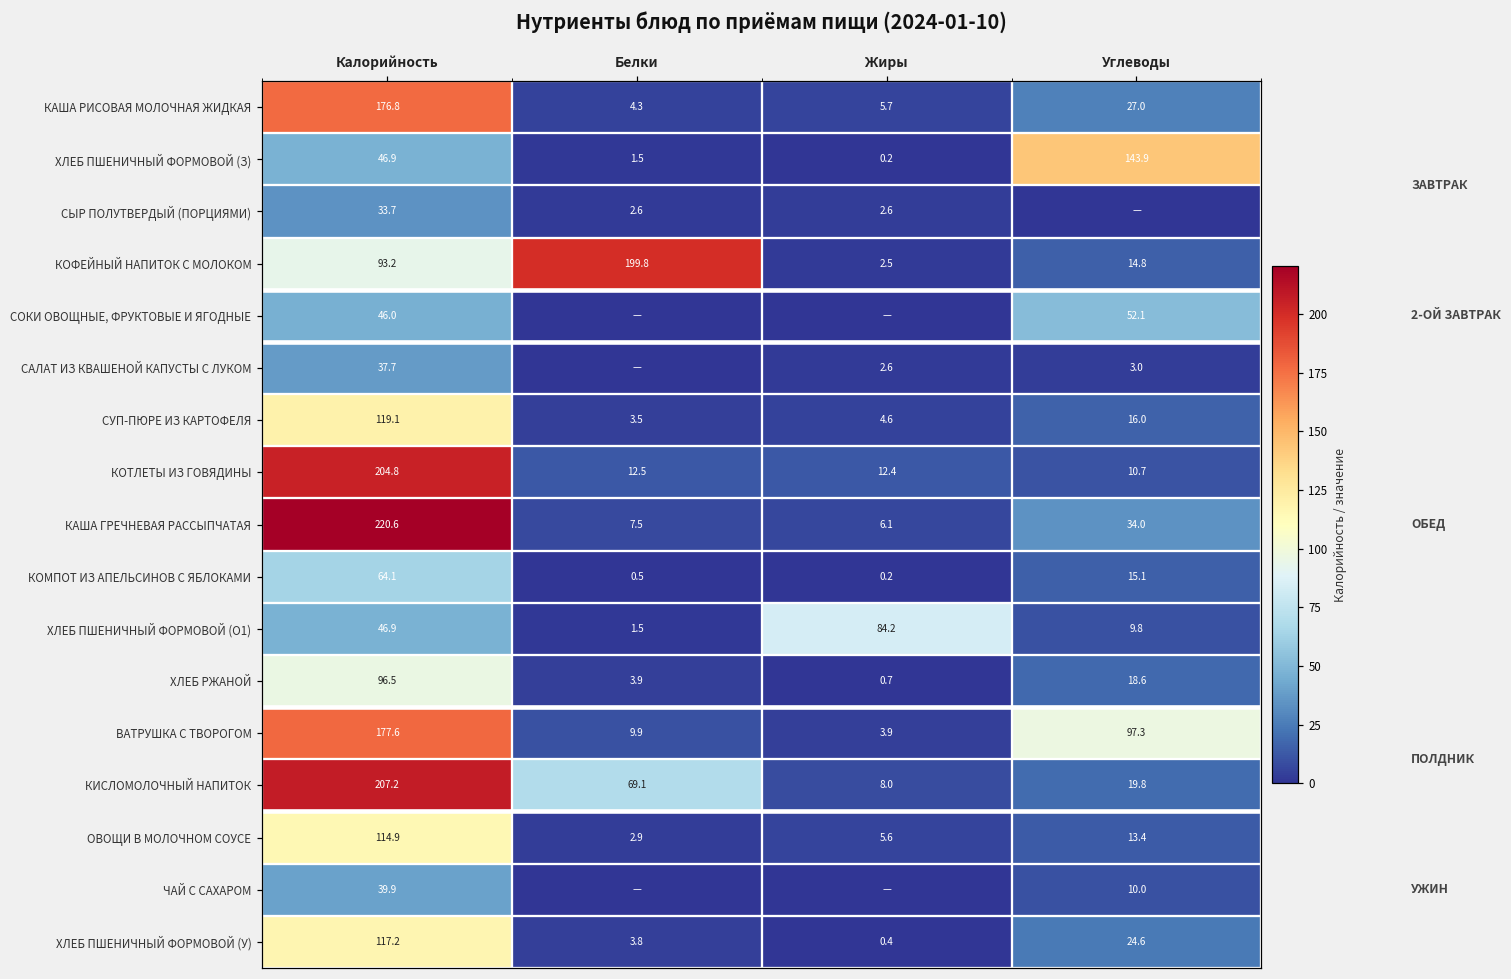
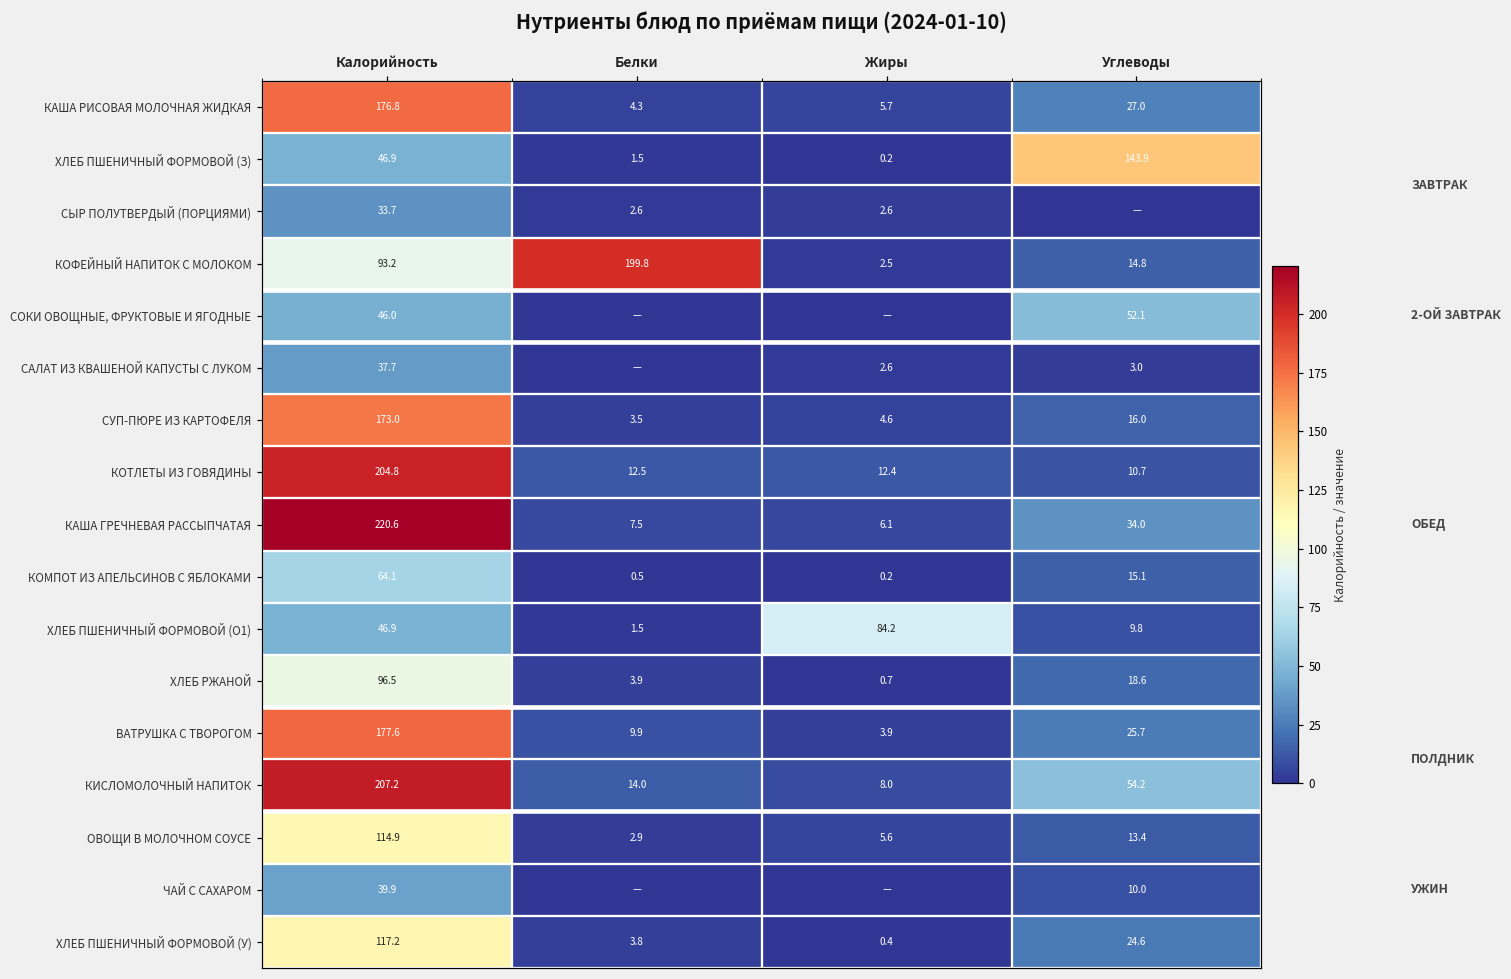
СУП-ПЮРЕ ИЗ КАРТОФЕЛЯ, Калорийность: 119.1 -> 173.0
ВАТРУШКА С ТВОРОГОМ, Углеводы: 97.3 -> 25.7
КИСЛОМОЛОЧНЫЙ НАПИТОК, Белки: 69.1 -> 14.0
КИСЛОМОЛОЧНЫЙ НАПИТОК, Углеводы: 19.8 -> 54.2
